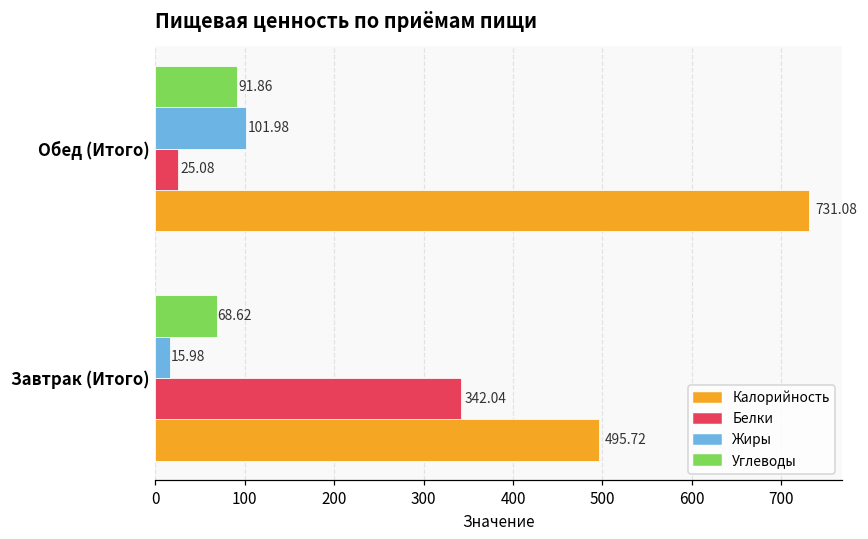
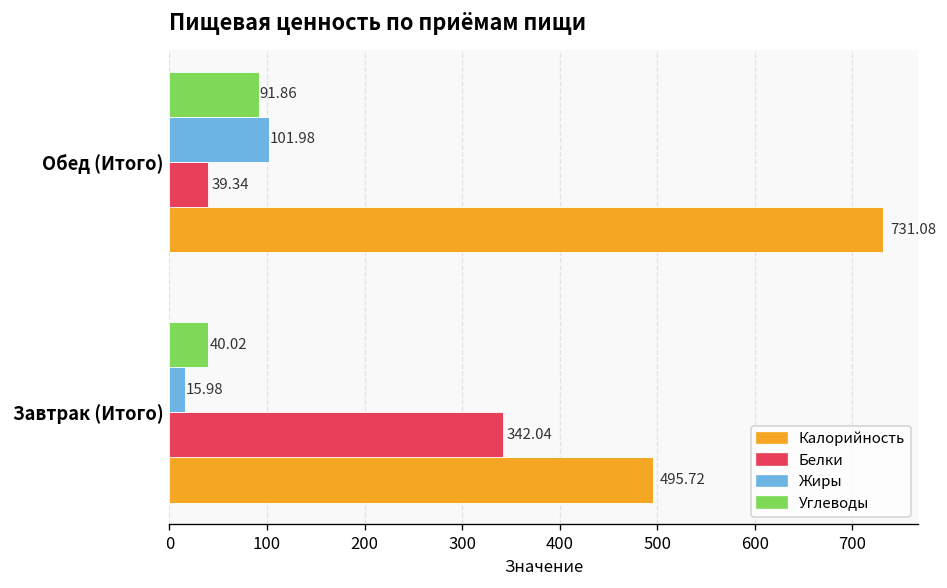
Белки, Обед (Итого): 25.08 -> 39.34
Углеводы, Завтрак (Итого): 68.62 -> 40.02
